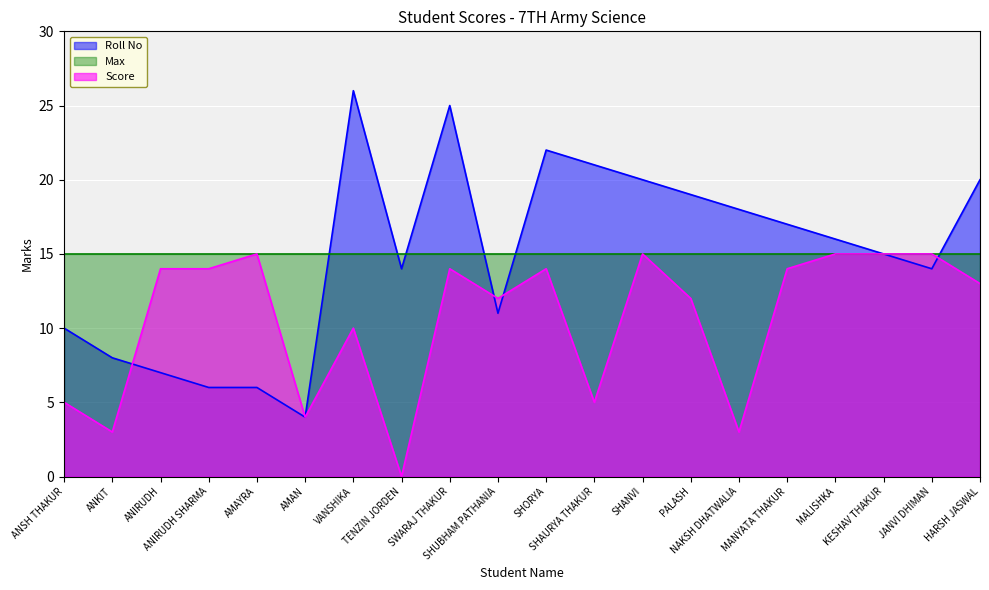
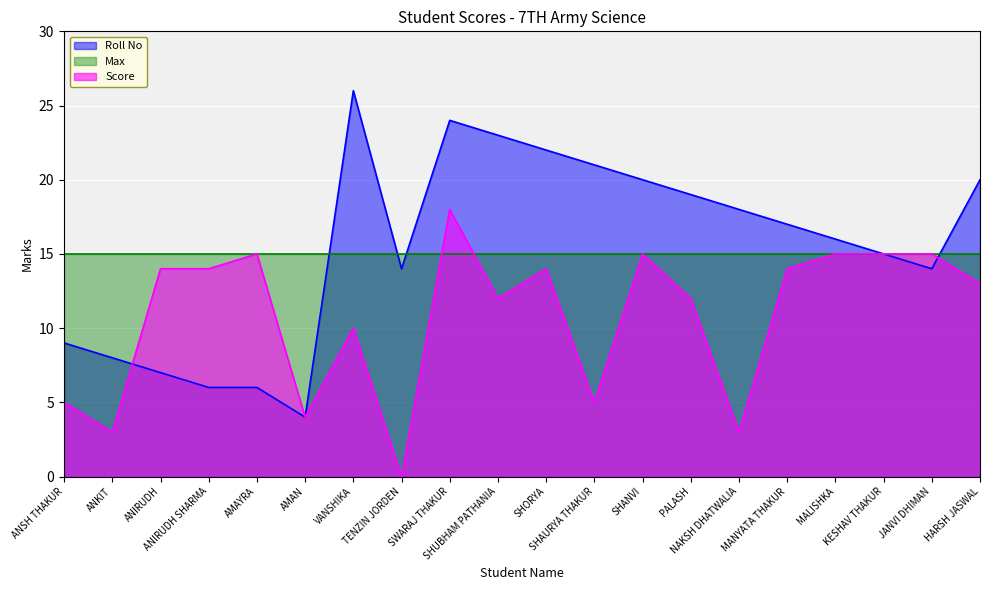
Roll No, ANSH THAKUR: 10 -> 9
Roll No, SWARAJ THAKUR: 25 -> 24
Score, SWARAJ THAKUR: 14 -> 18
Roll No, SHUBHAM PATHANIA: 11 -> 23
